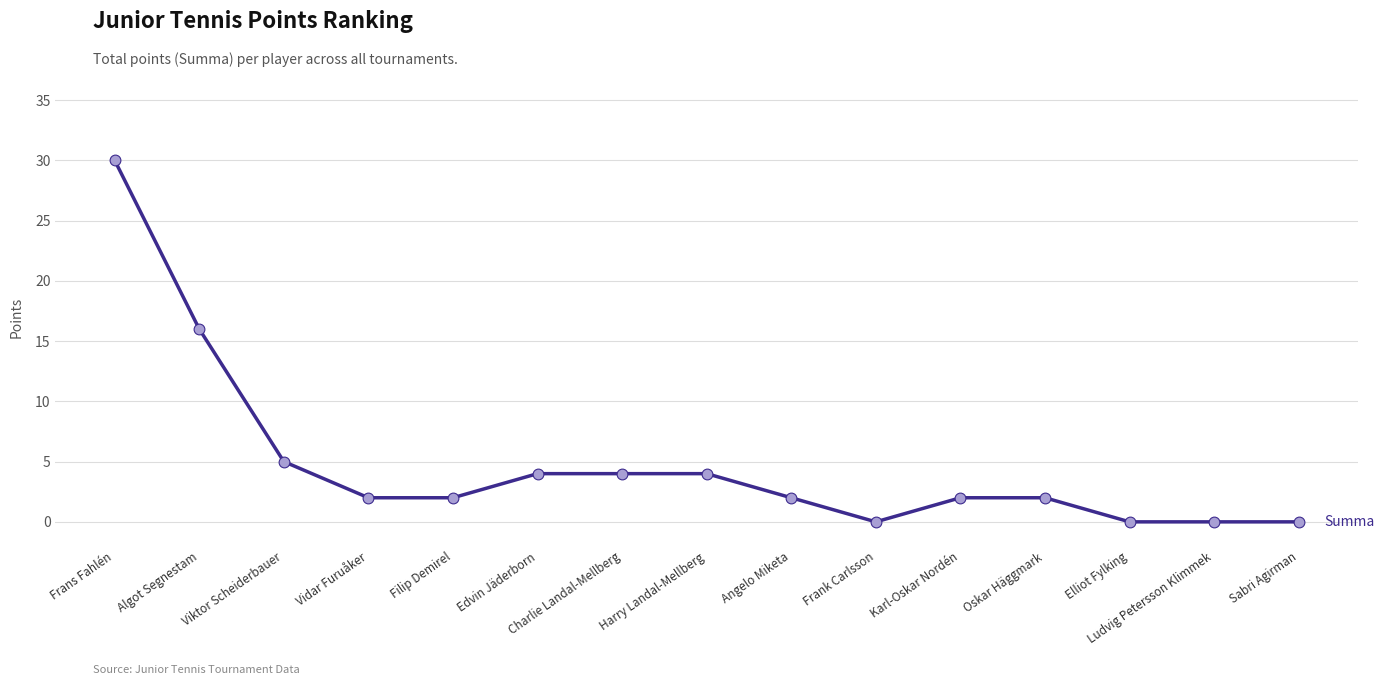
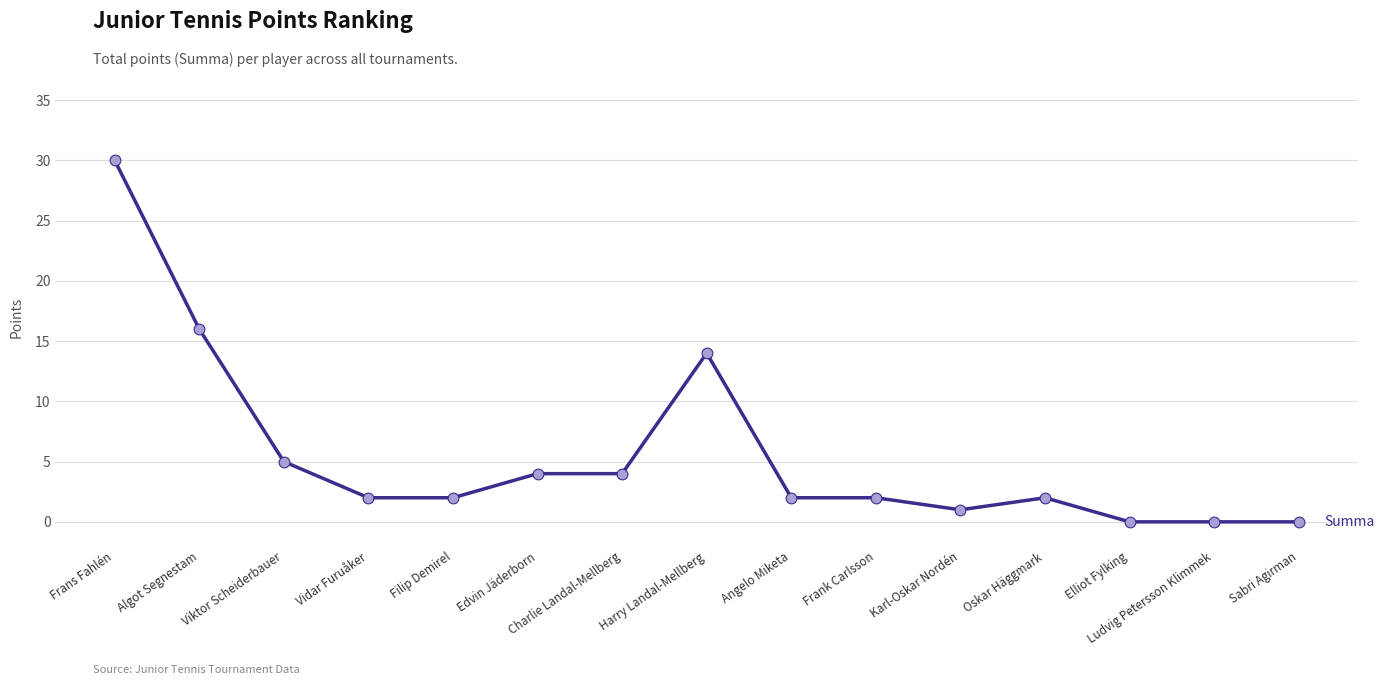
Harry Landal-Mellberg: 4 -> 14
Frank Carlsson: 0 -> 2
Karl-Oskar Nordén: 2 -> 1
